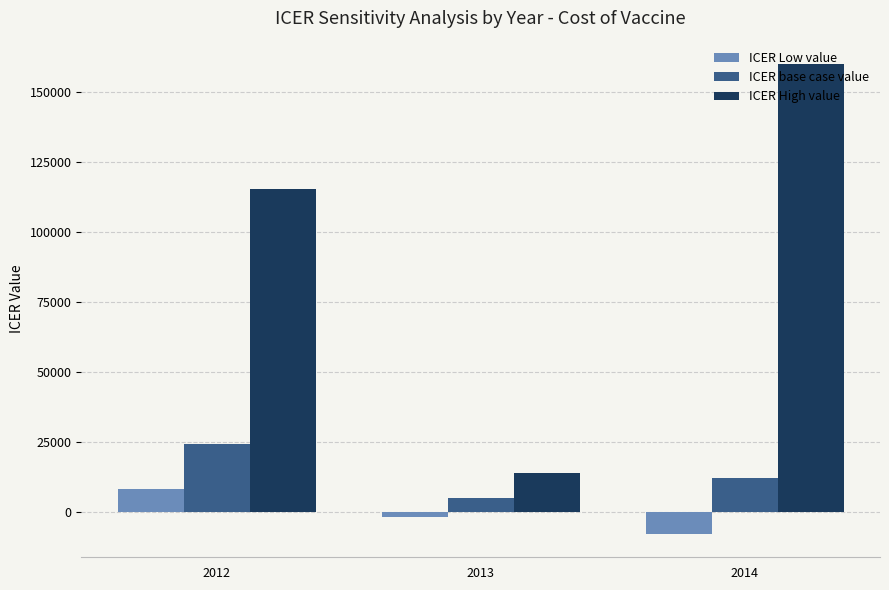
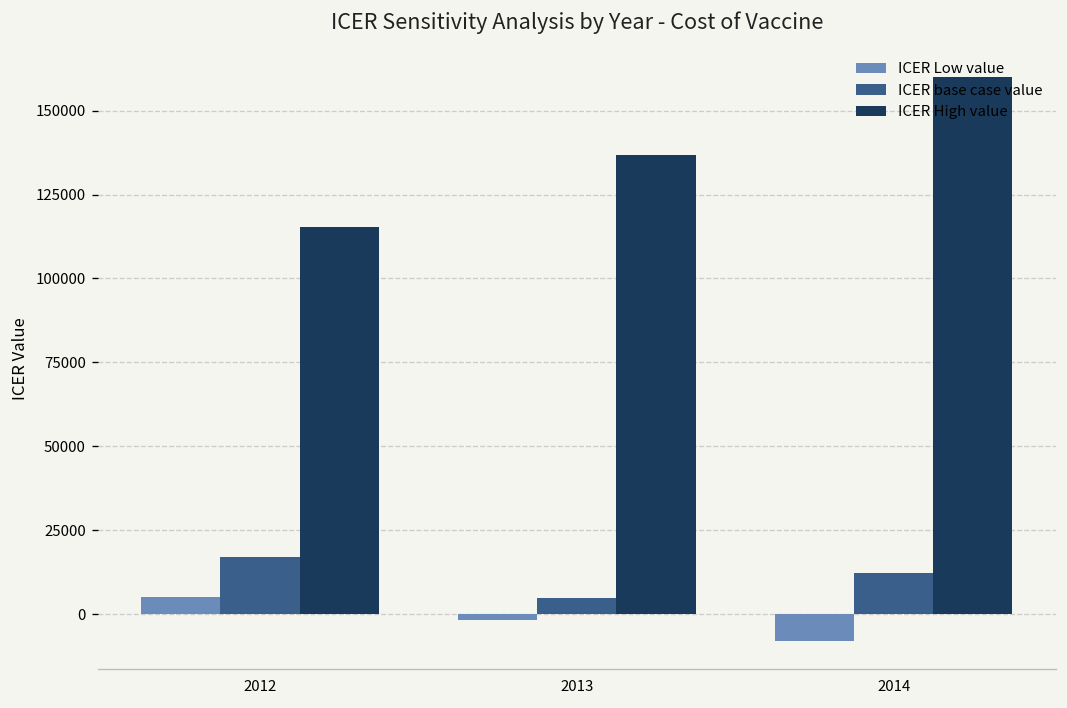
ICER Low value, 2012: 8000 -> 5000
ICER base case value, 2012: 24000 -> 17000
ICER High value, 2013: 14000 -> 137000
